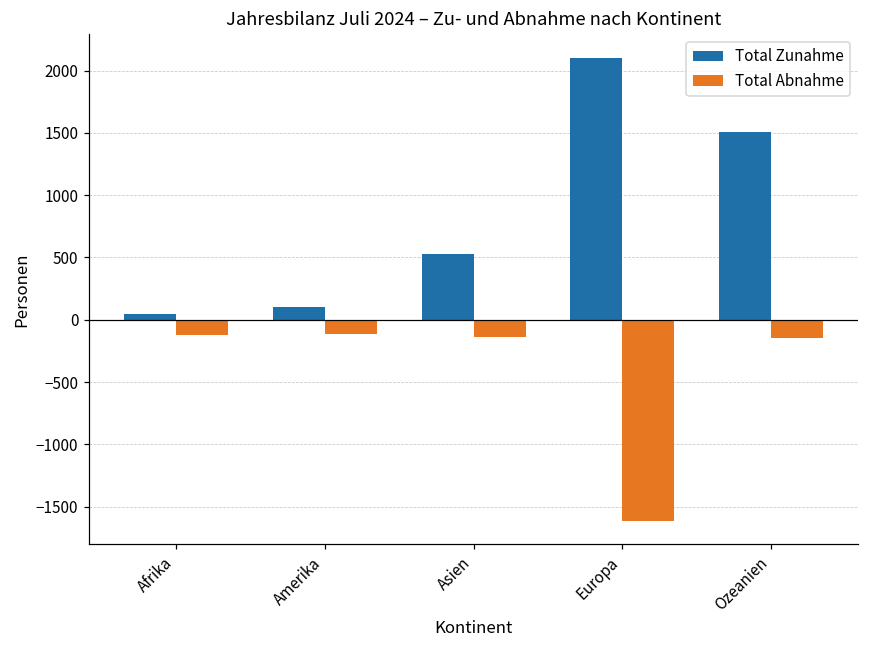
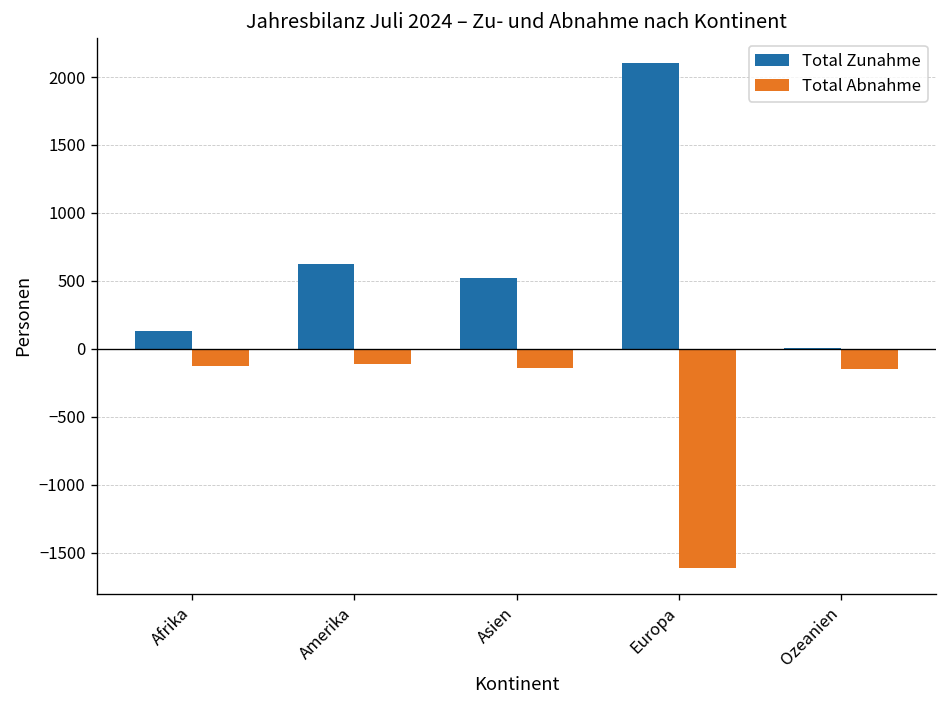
Total Zunahme, Afrika: 40 -> 130
Total Zunahme, Amerika: 100 -> 630
Total Zunahme, Ozeanien: 1510 -> 10
